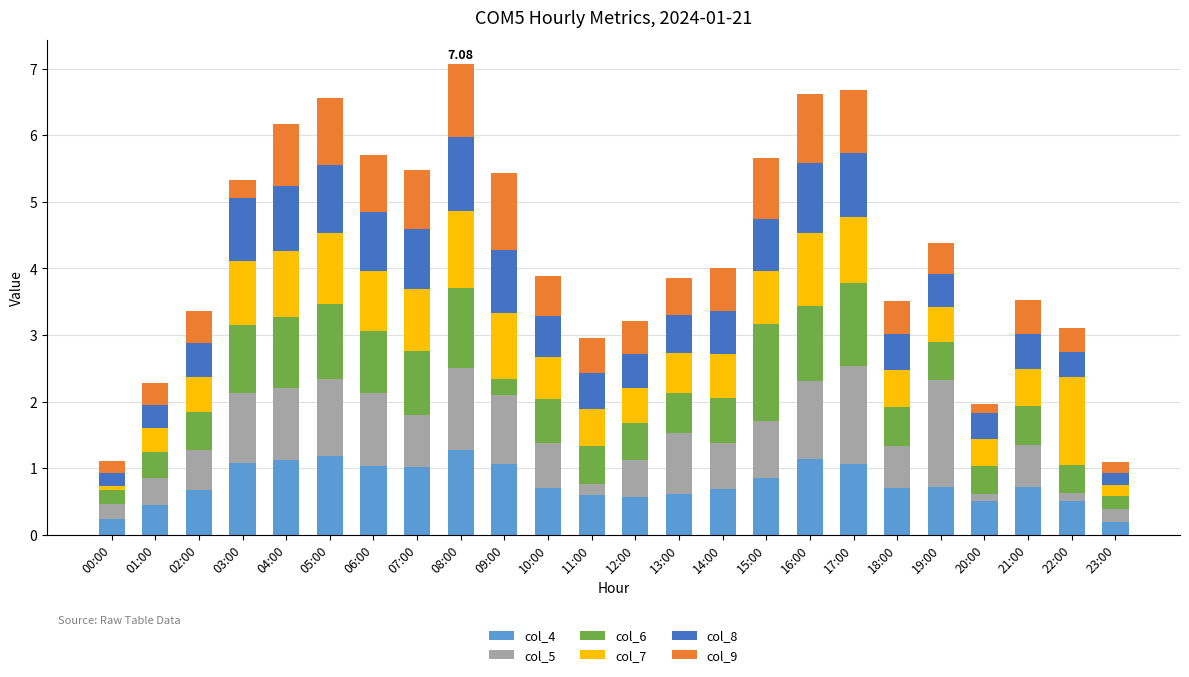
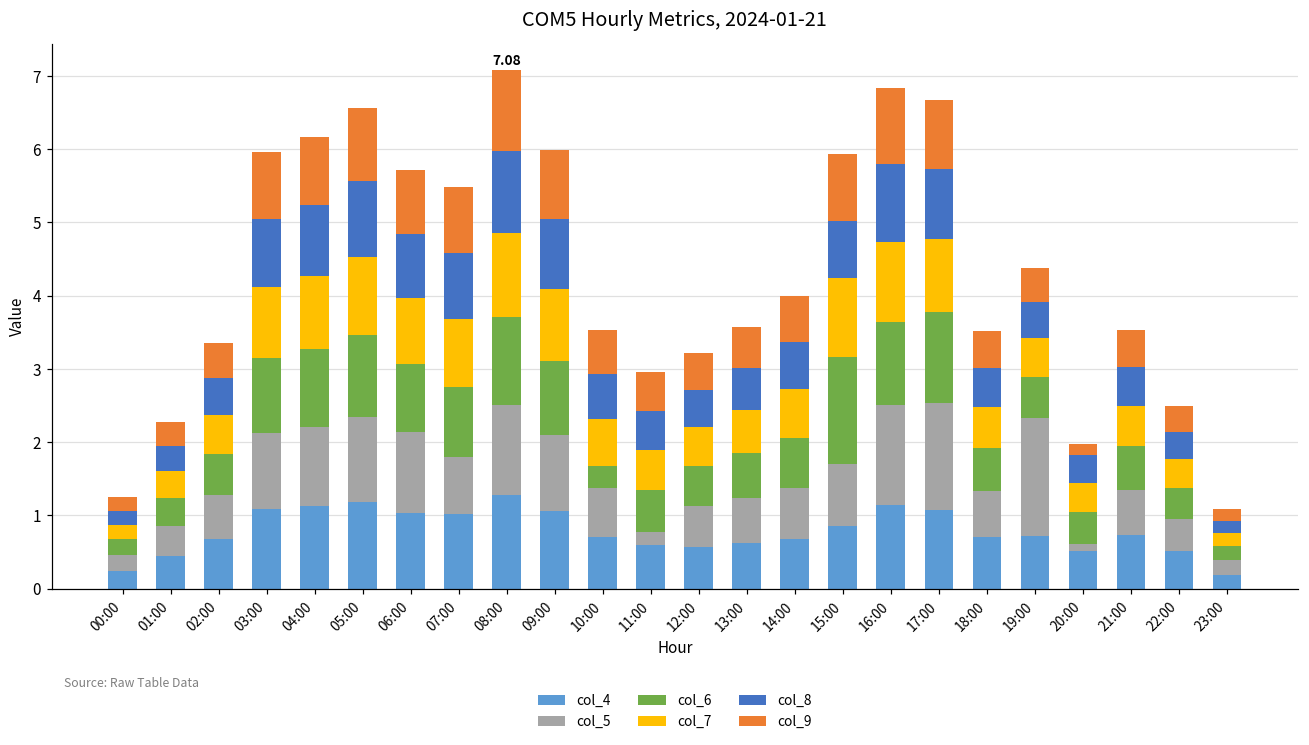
col_7, 00:00: 0.1 -> 0.2
col_9, 03:00: 0.3 -> 0.9
col_6, 09:00: 0.2 -> 1.0
col_9, 09:00: 1.2 -> 0.9
col_6, 10:00: 0.7 -> 0.3
col_5, 13:00: 0.9 -> 0.6
col_7, 15:00: 0.8 -> 1.1
col_5, 16:00: 1.2 -> 1.4
col_5, 22:00: 0.1 -> 0.4
col_7, 22:00: 1.3 -> 0.4
